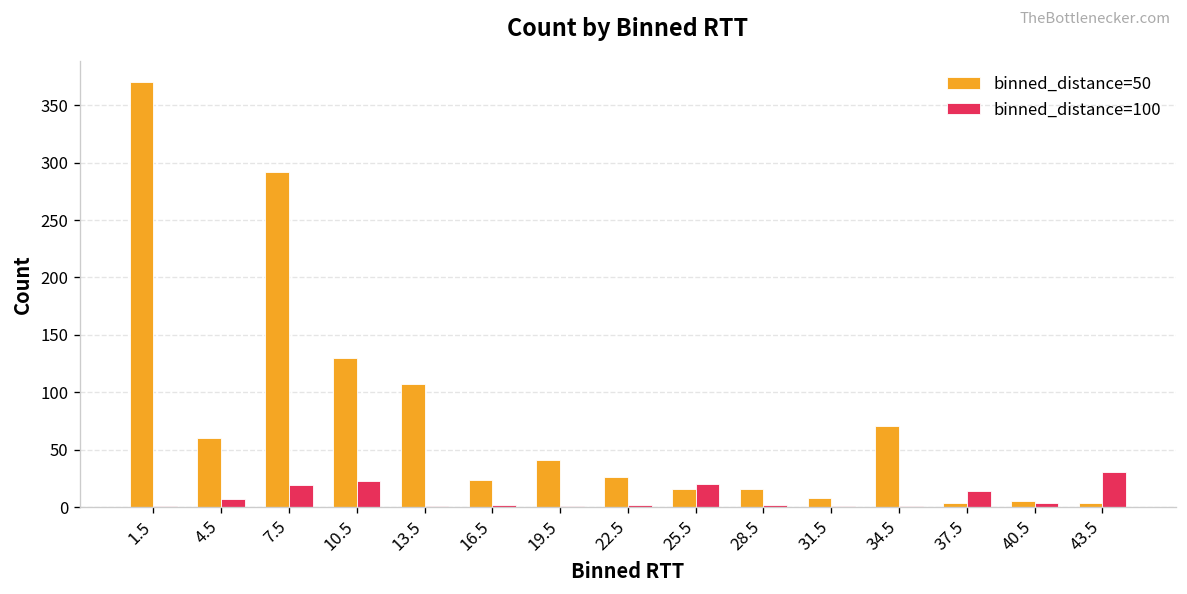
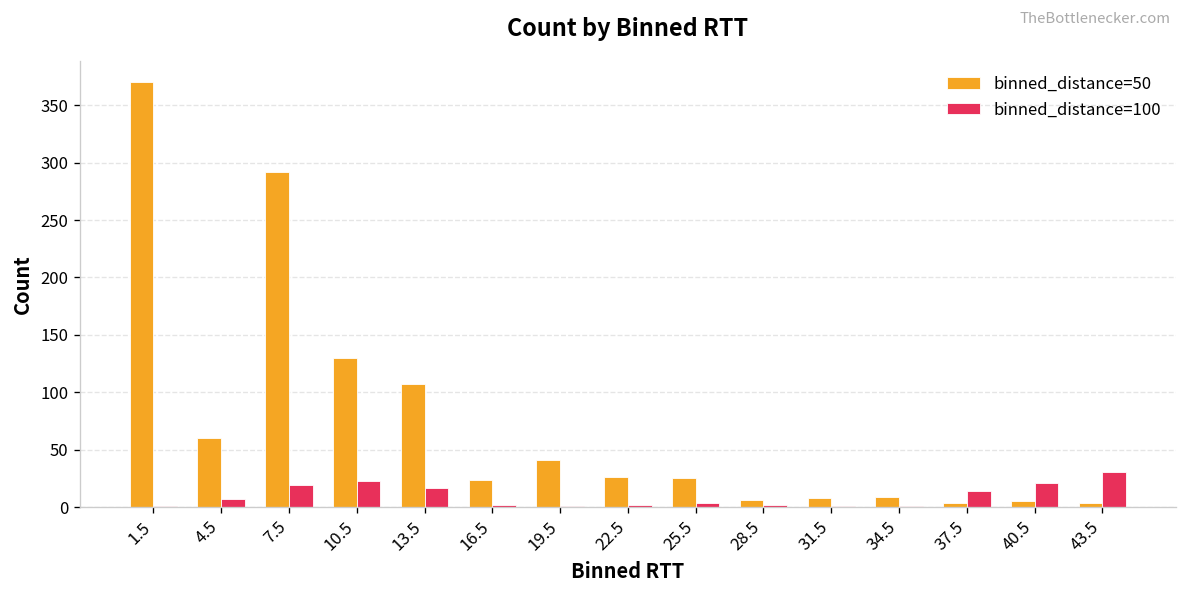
binned_distance=100, 13.5: 0 -> 20
binned_distance=50, 25.5: 20 -> 30
binned_distance=100, 25.5: 20 -> 0
binned_distance=50, 28.5: 20 -> 10
binned_distance=50, 34.5: 70 -> 10
binned_distance=100, 40.5: 0 -> 20
